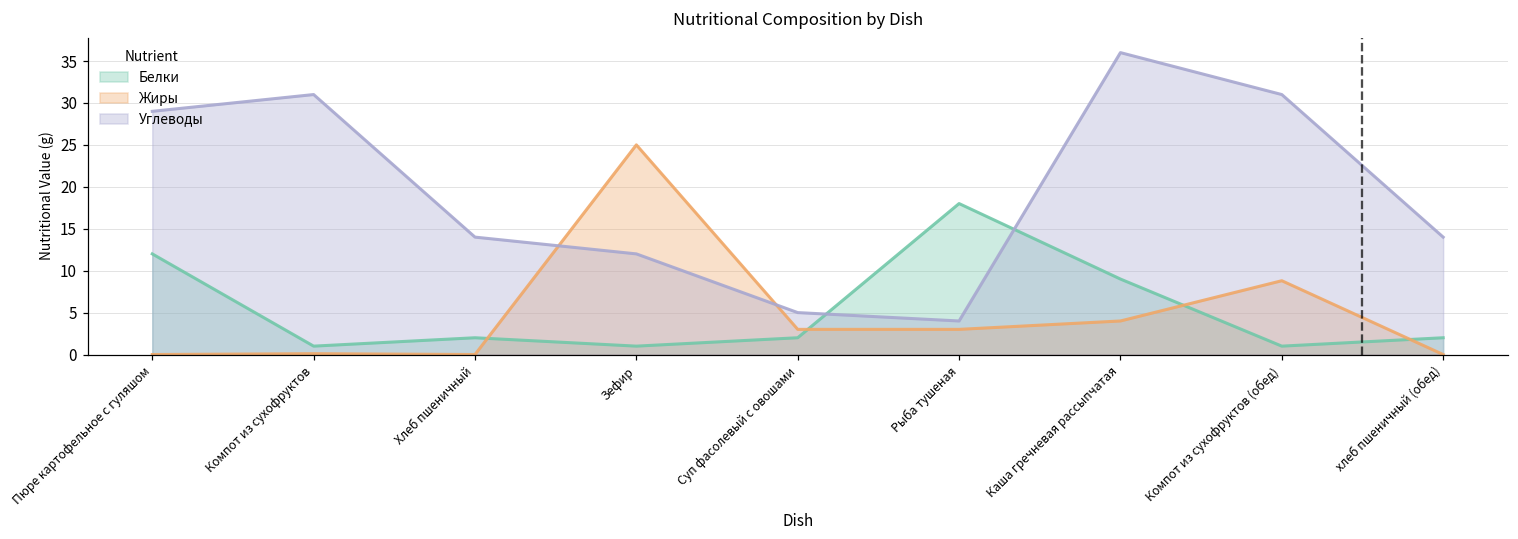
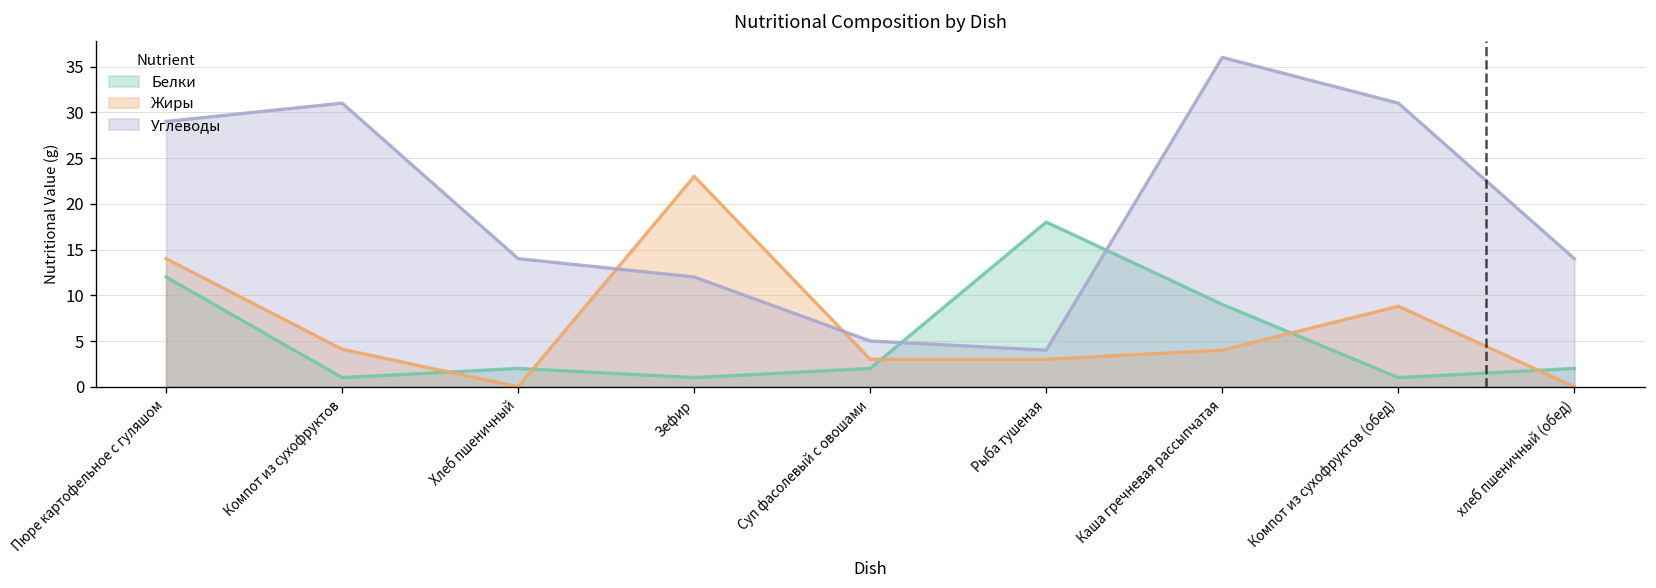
Жиры, Пюре картофельное с гуляшом: 0 -> 14
Жиры, Компот из сухофруктов: 0 -> 4
Жиры, Зефир: 25 -> 23
